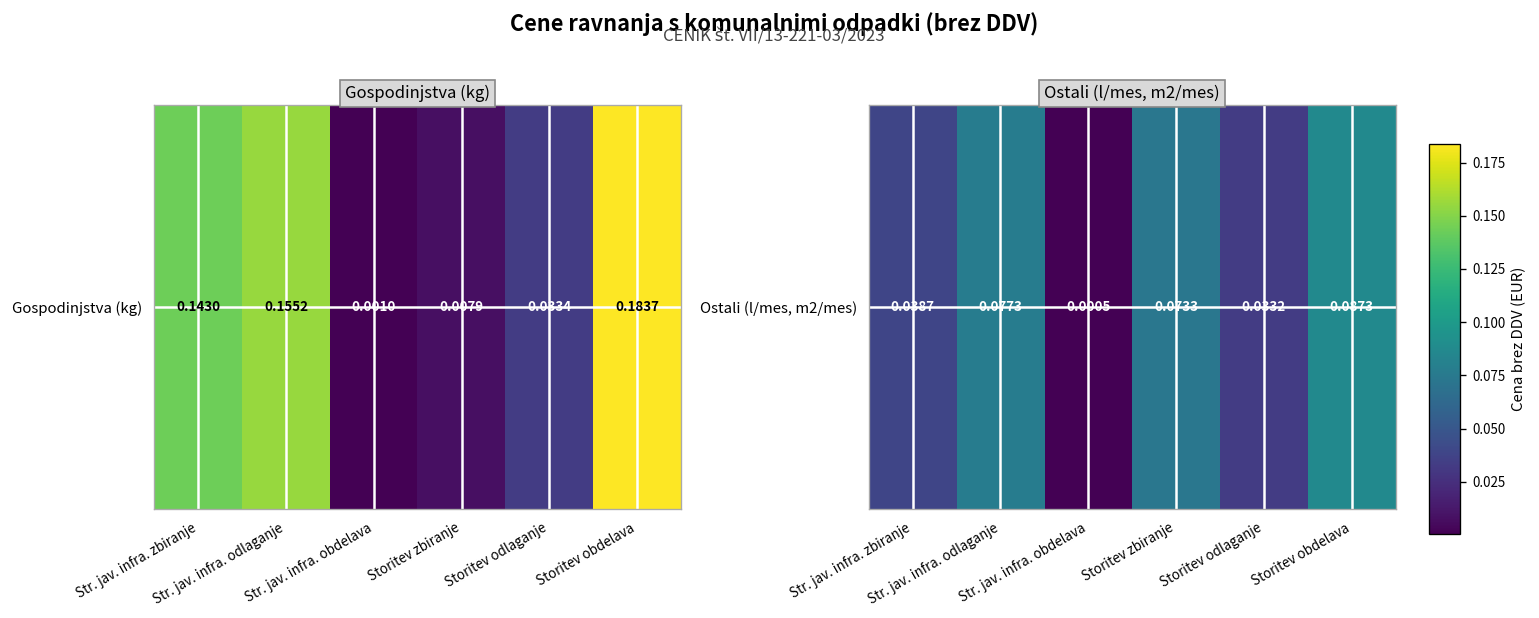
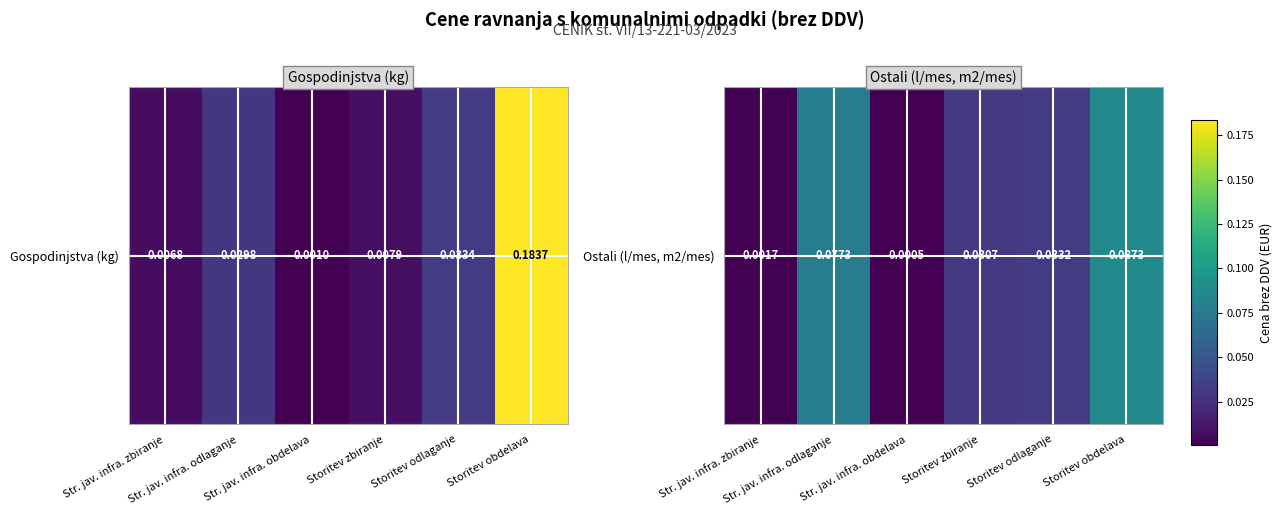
Gospodinjstva (kg), Gospodinjstva (kg), Str. jav. infra. zbiranje: 0.1430 -> 0.0068
Gospodinjstva (kg), Gospodinjstva (kg), Str. jav. infra. odlaganje: 0.1552 -> 0.0298
Ostali (l/mes, m2/mes), Ostali (l/mes, m2/mes), Str. jav. infra. zbiranje: 0.0387 -> 0.0017
Ostali (l/mes, m2/mes), Ostali (l/mes, m2/mes), Storitev zbiranje: 0.0733 -> 0.0307
